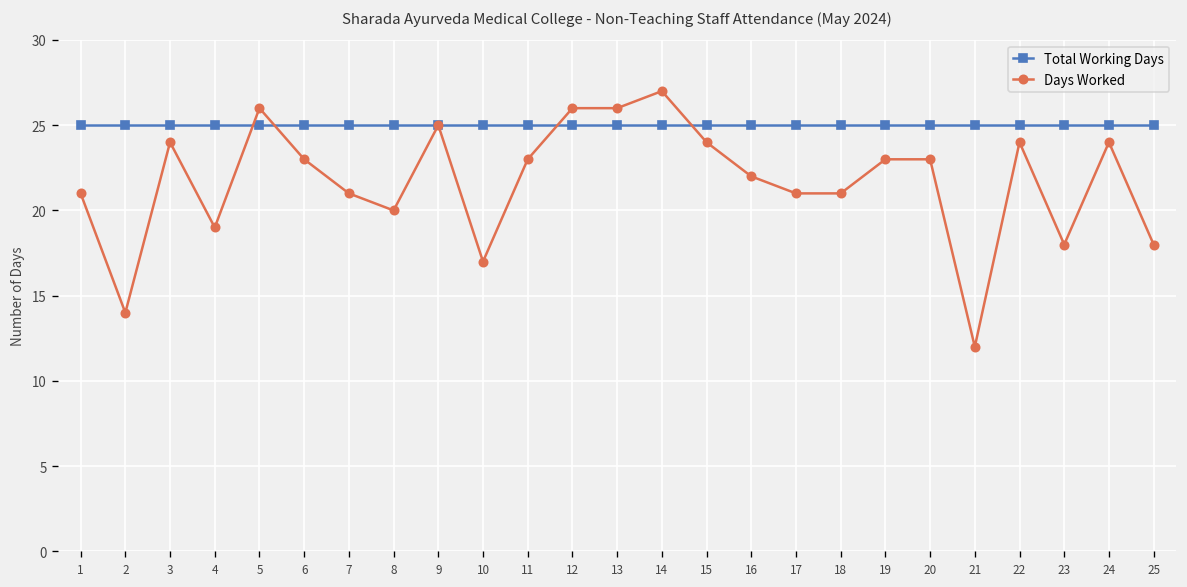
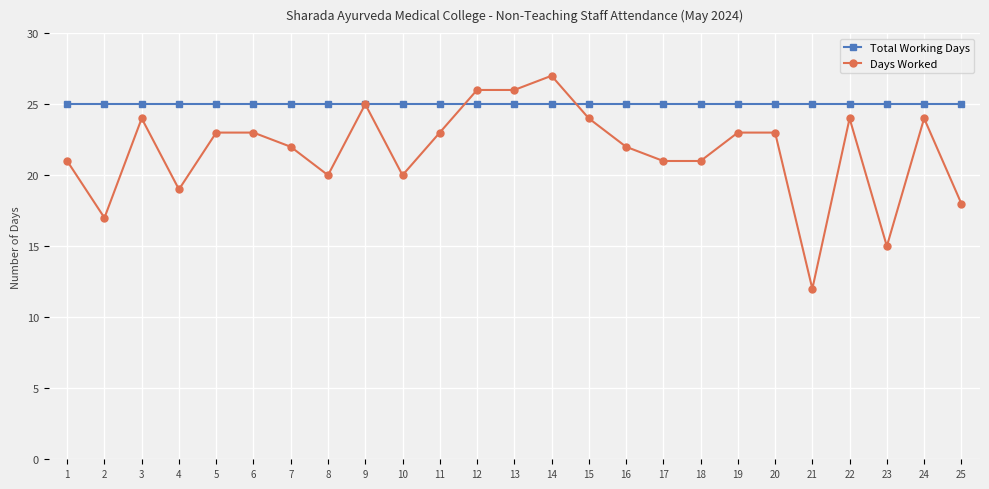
Days Worked, 2: 14 -> 17
Days Worked, 5: 26 -> 23
Days Worked, 7: 21 -> 22
Days Worked, 10: 17 -> 20
Days Worked, 23: 18 -> 15
